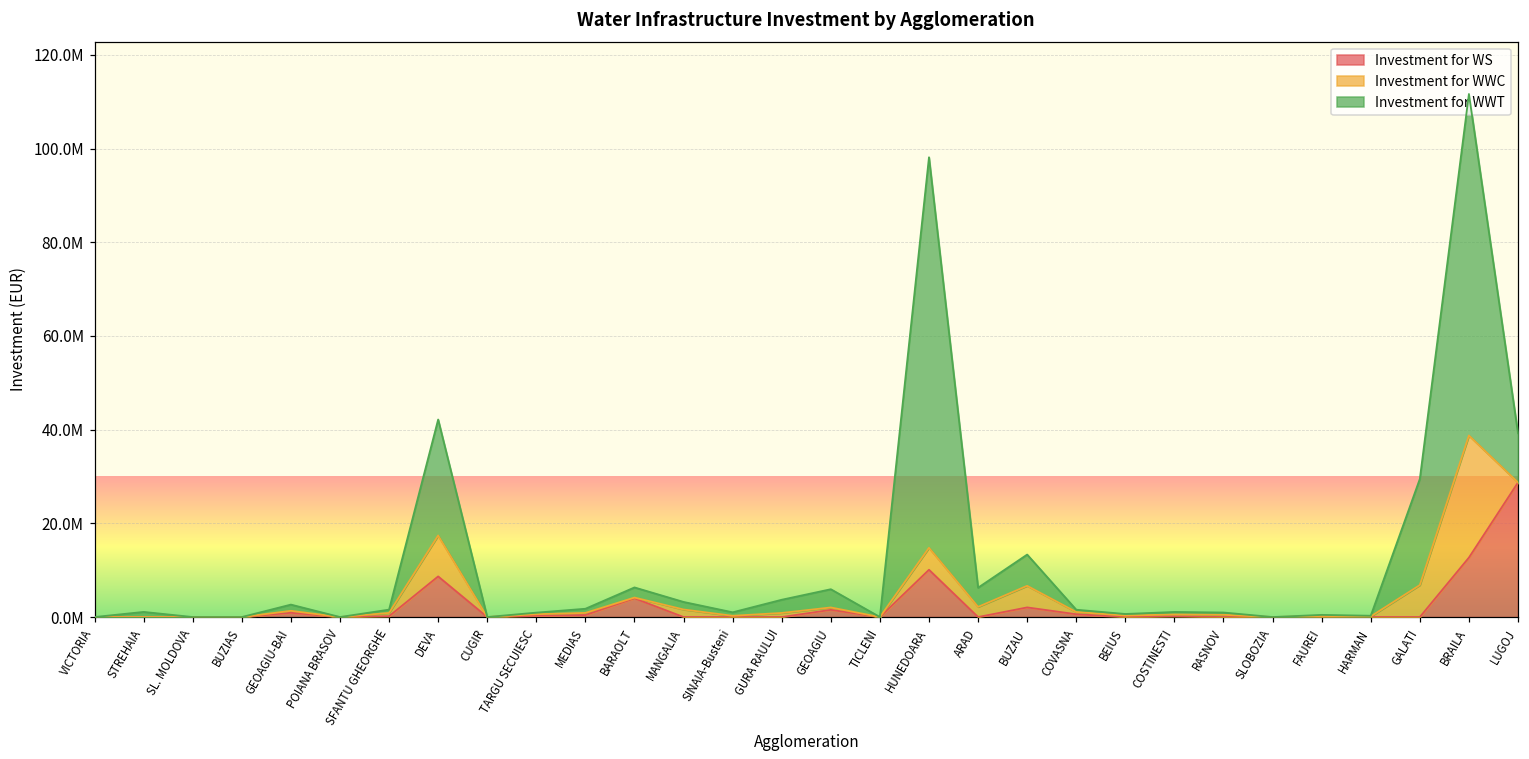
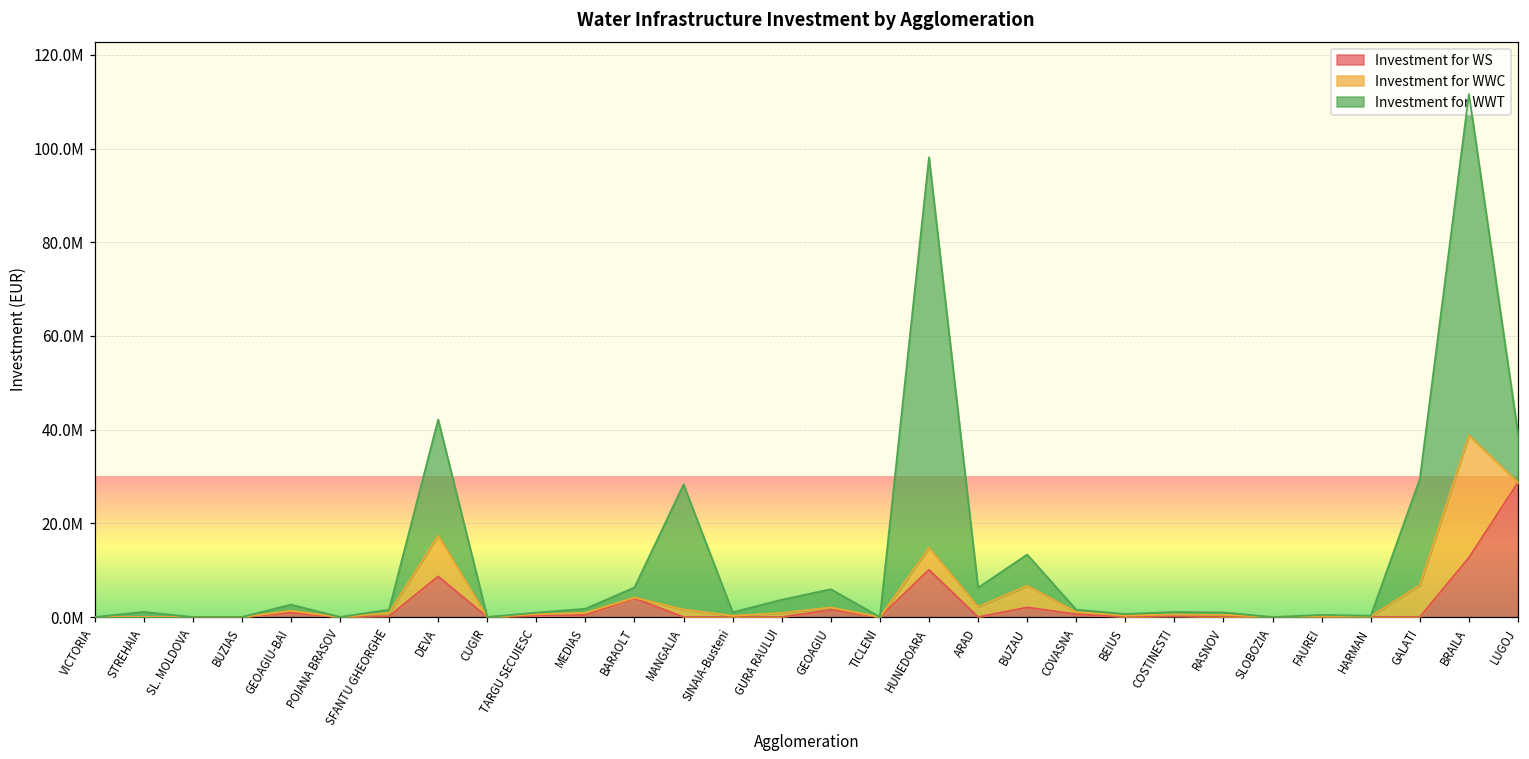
Investment for WWT, MANGALIA: 2000000 -> 27000000
